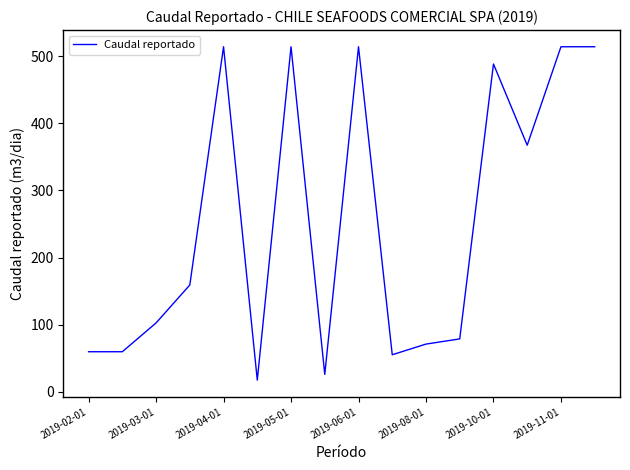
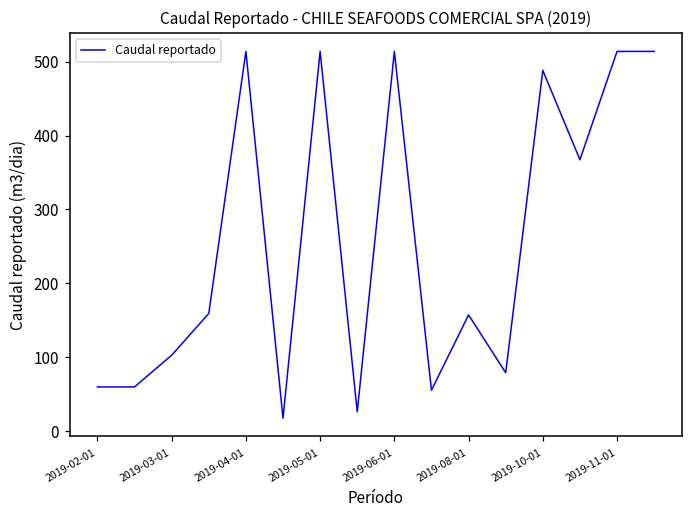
2019-08-01: 70 -> 160
